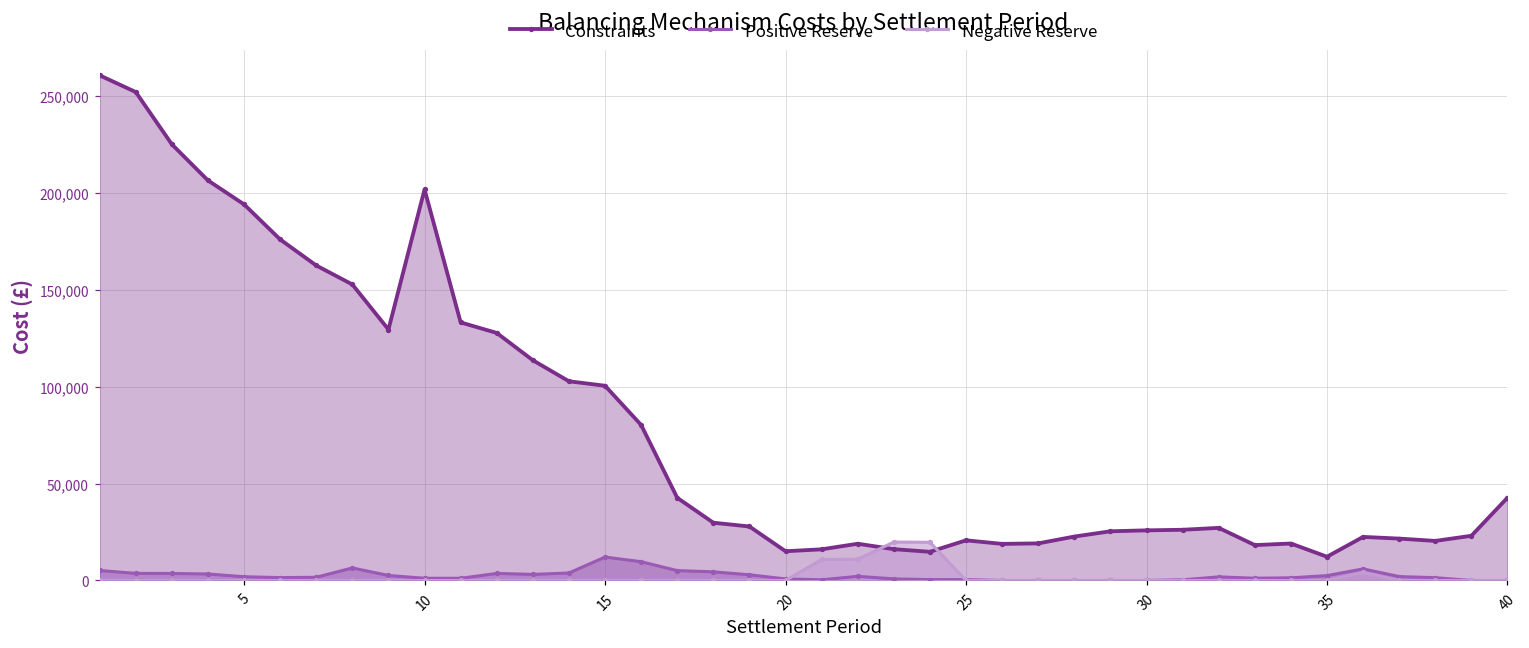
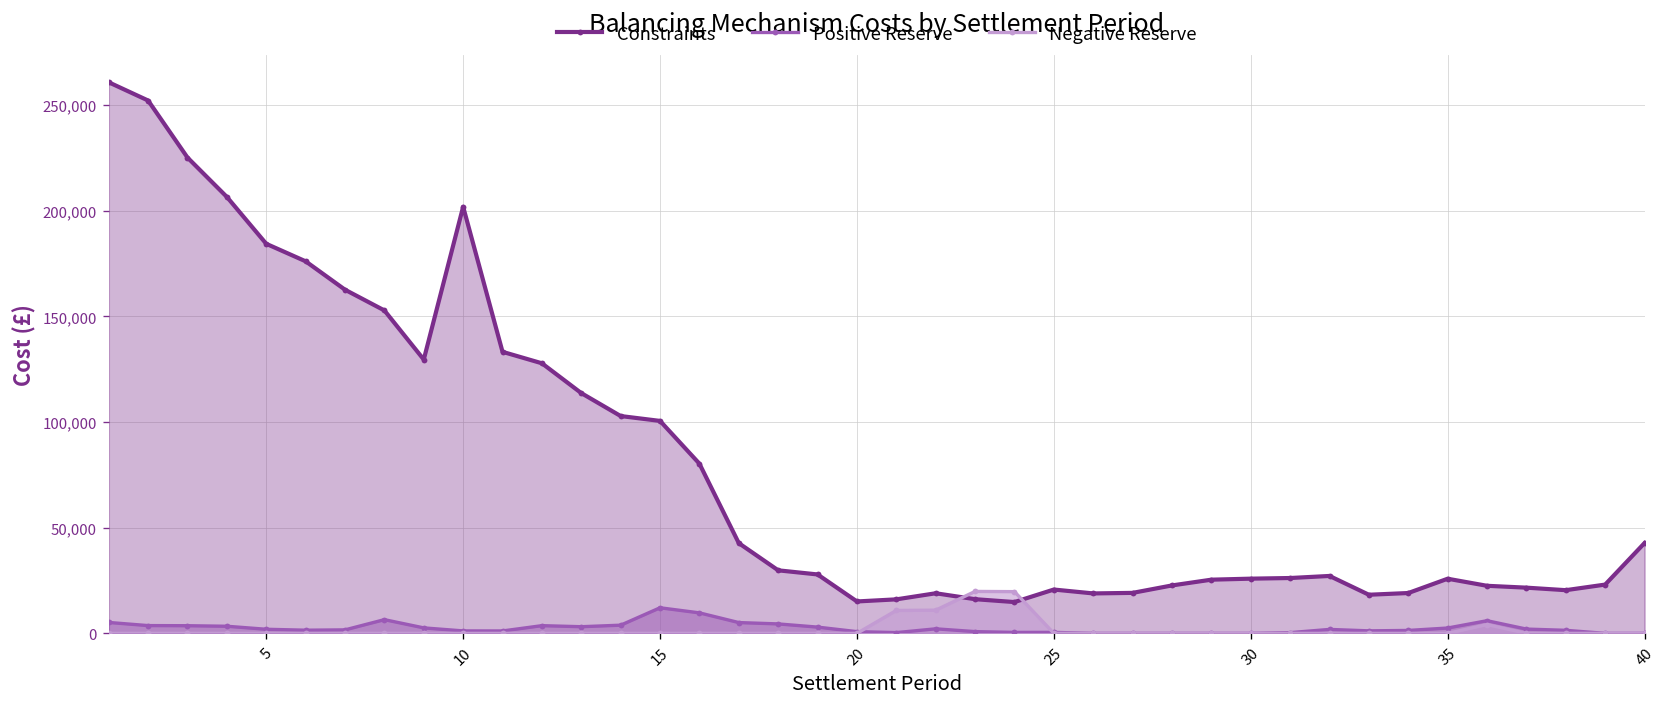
Constraints, 5: 194,000 -> 184,000
Constraints, 35: 12,000 -> 26,000
